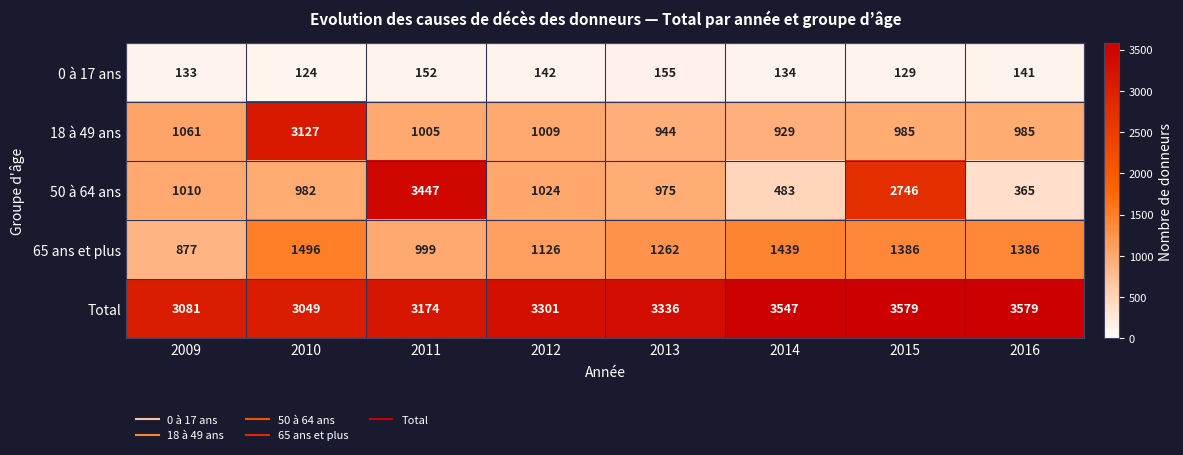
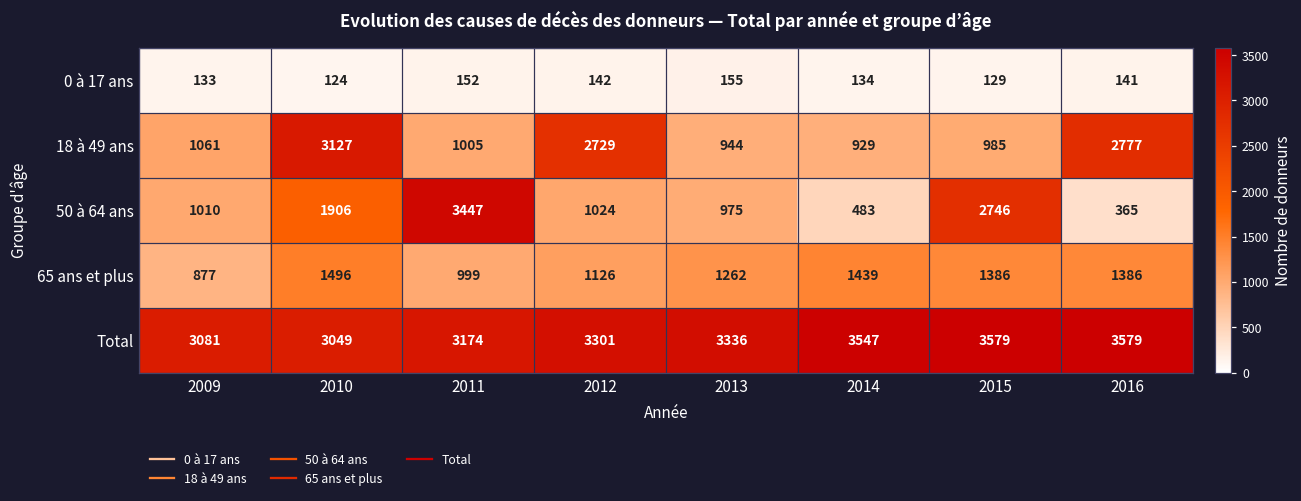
18 à 49 ans, 2012: 1009 -> 2729
18 à 49 ans, 2016: 985 -> 2777
50 à 64 ans, 2010: 982 -> 1906
